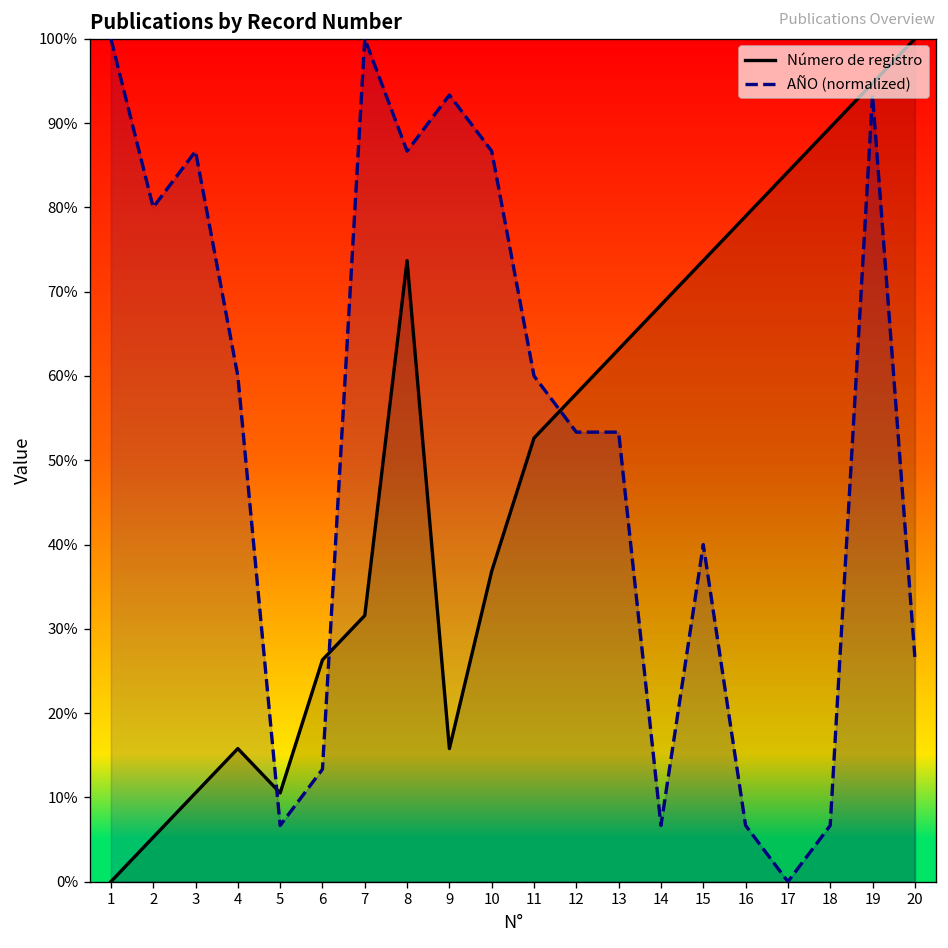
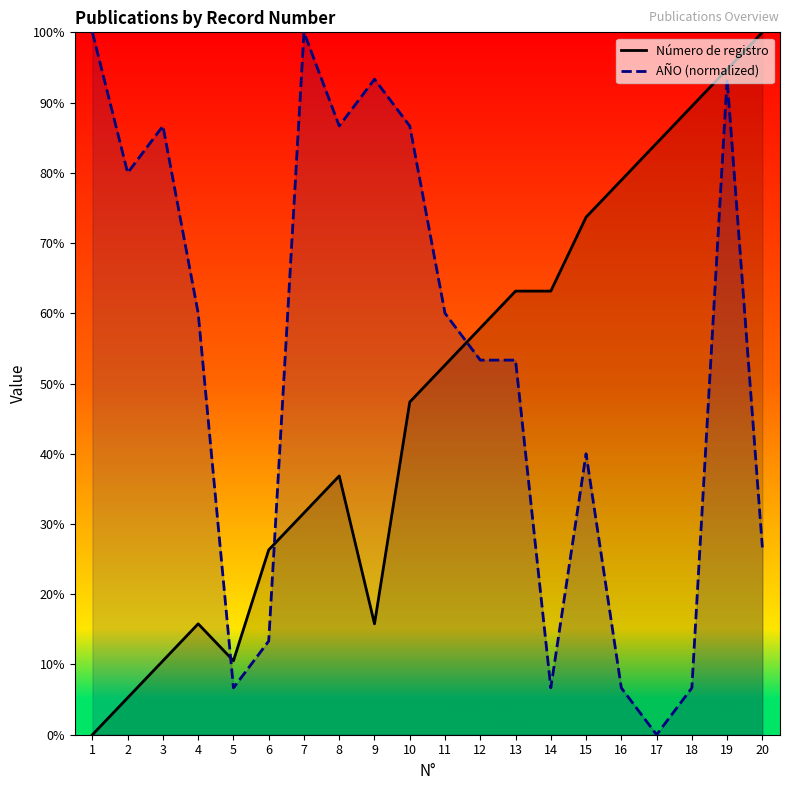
Número de registro, 8: 74% -> 37%
Número de registro, 10: 37% -> 47%
Número de registro, 14: 68% -> 63%
